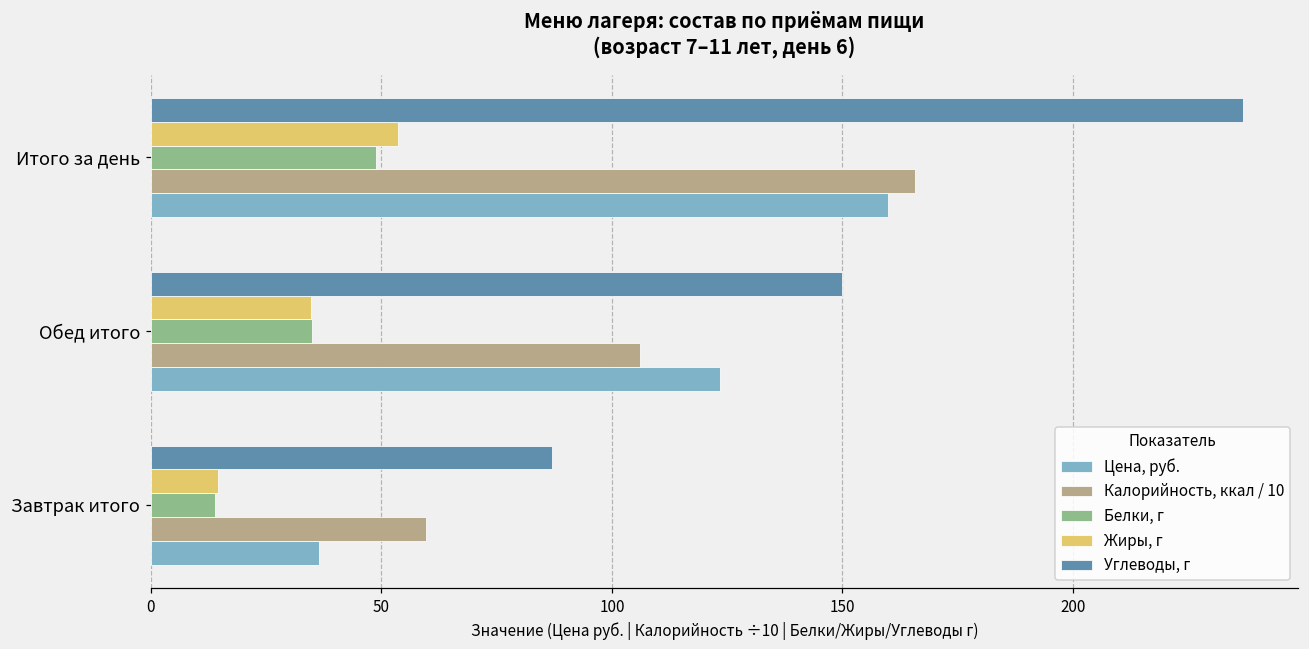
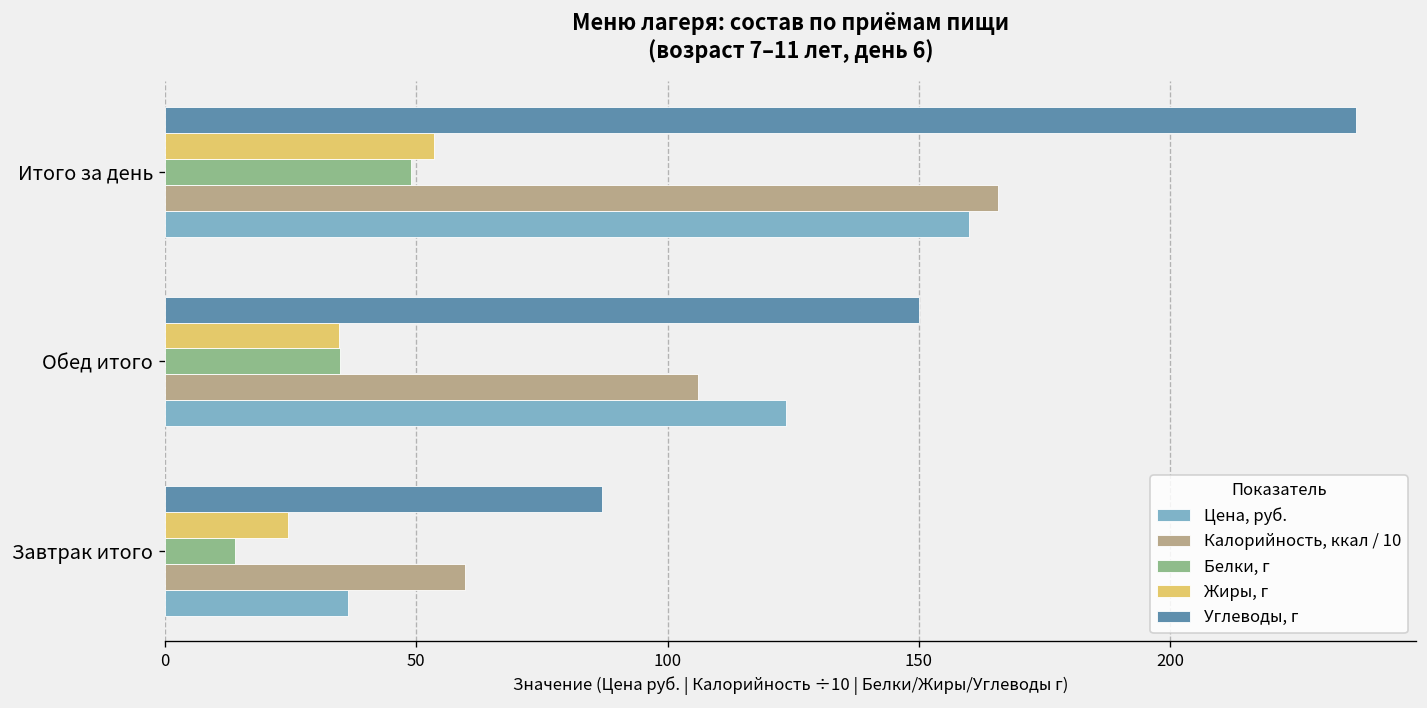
Жиры, г, Завтрак итого: 15 -> 25
